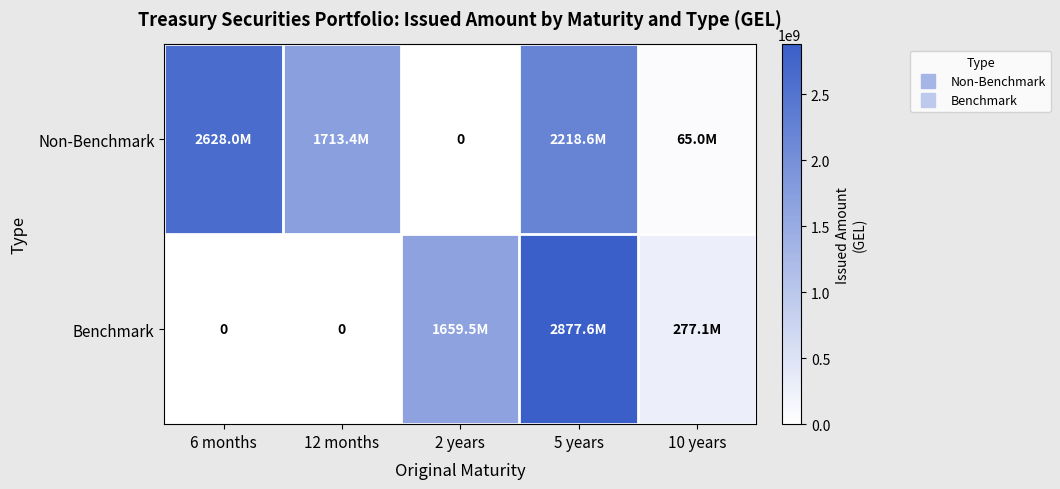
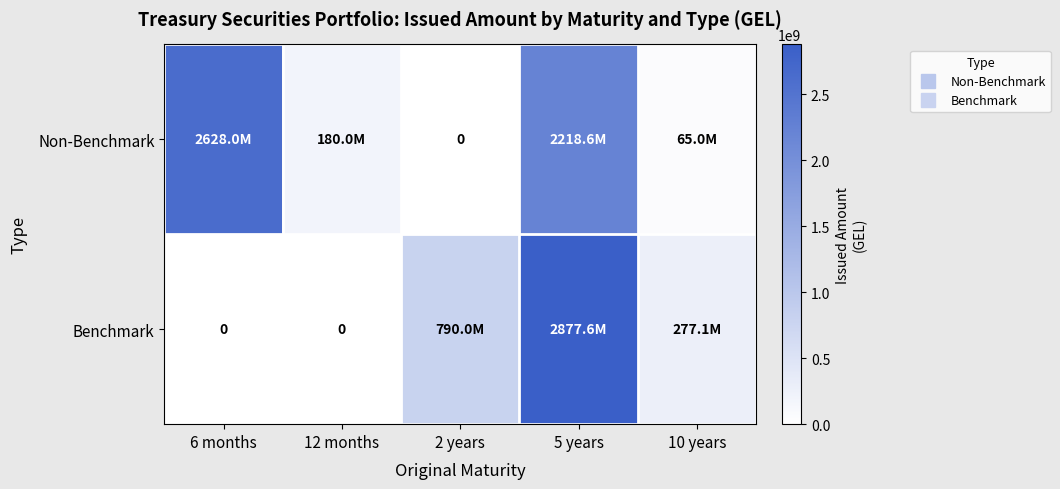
Non-Benchmark, 12 months: 1713.4M -> 180.0M
Benchmark, 2 years: 1659.5M -> 790.0M
